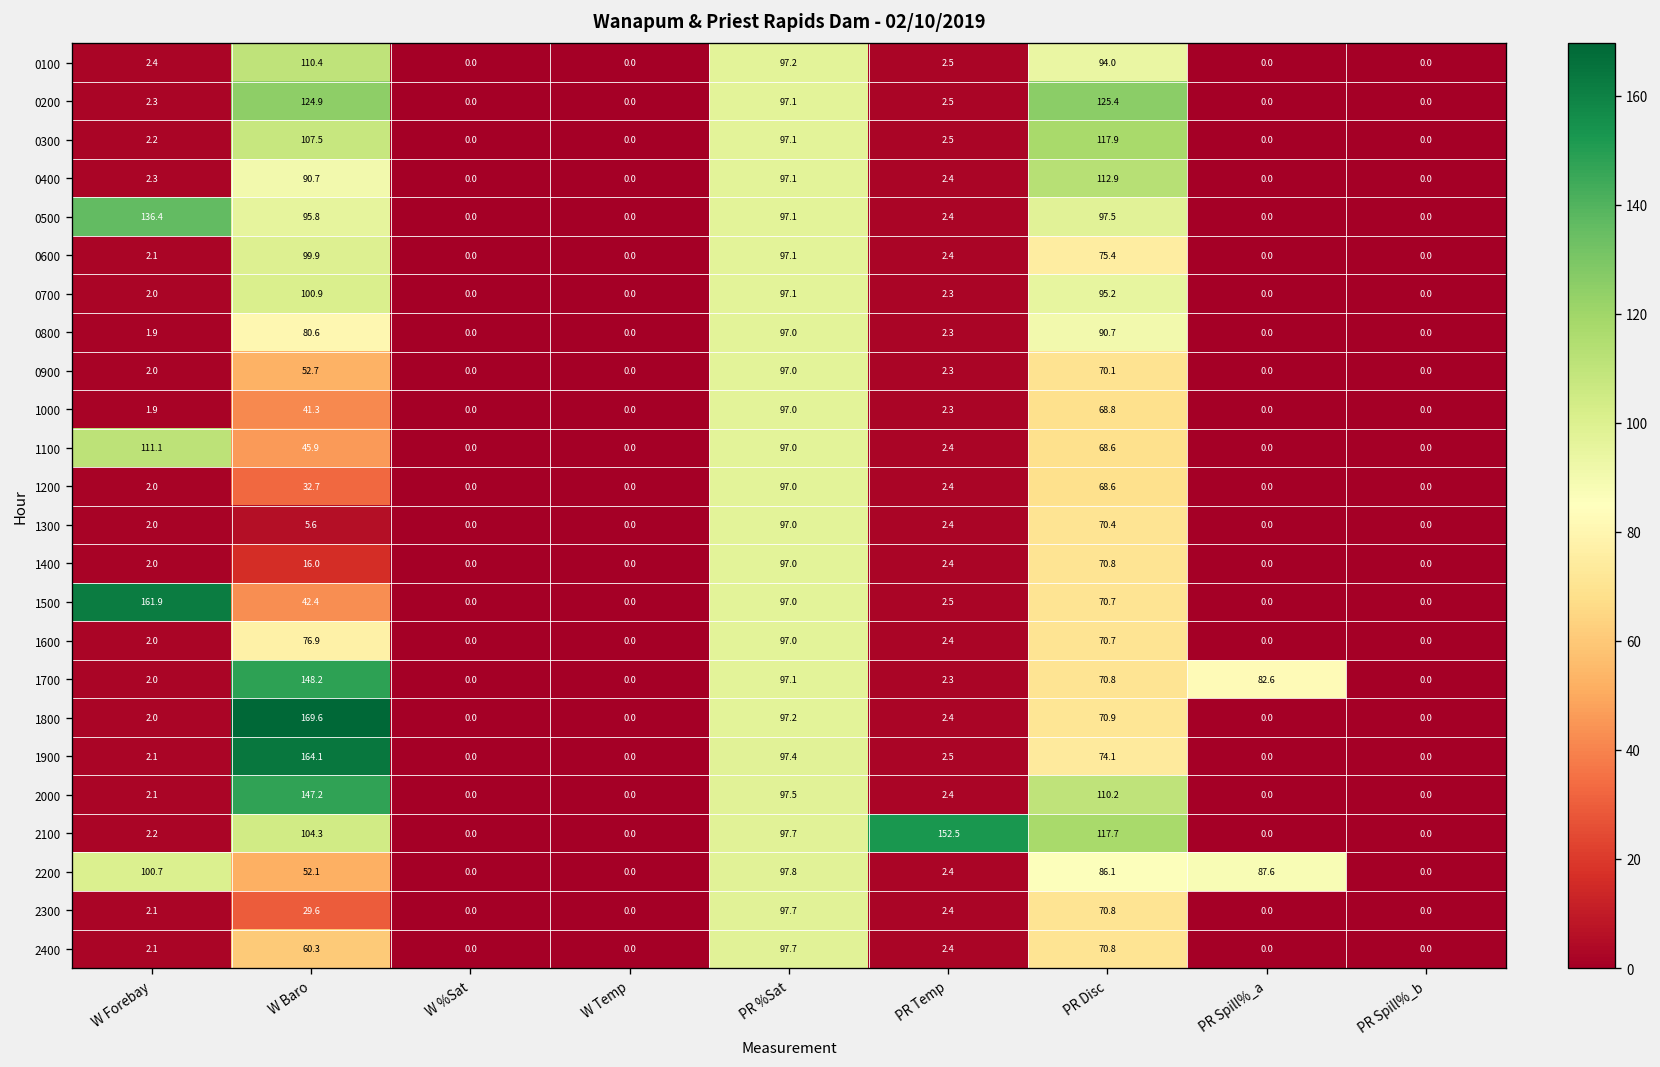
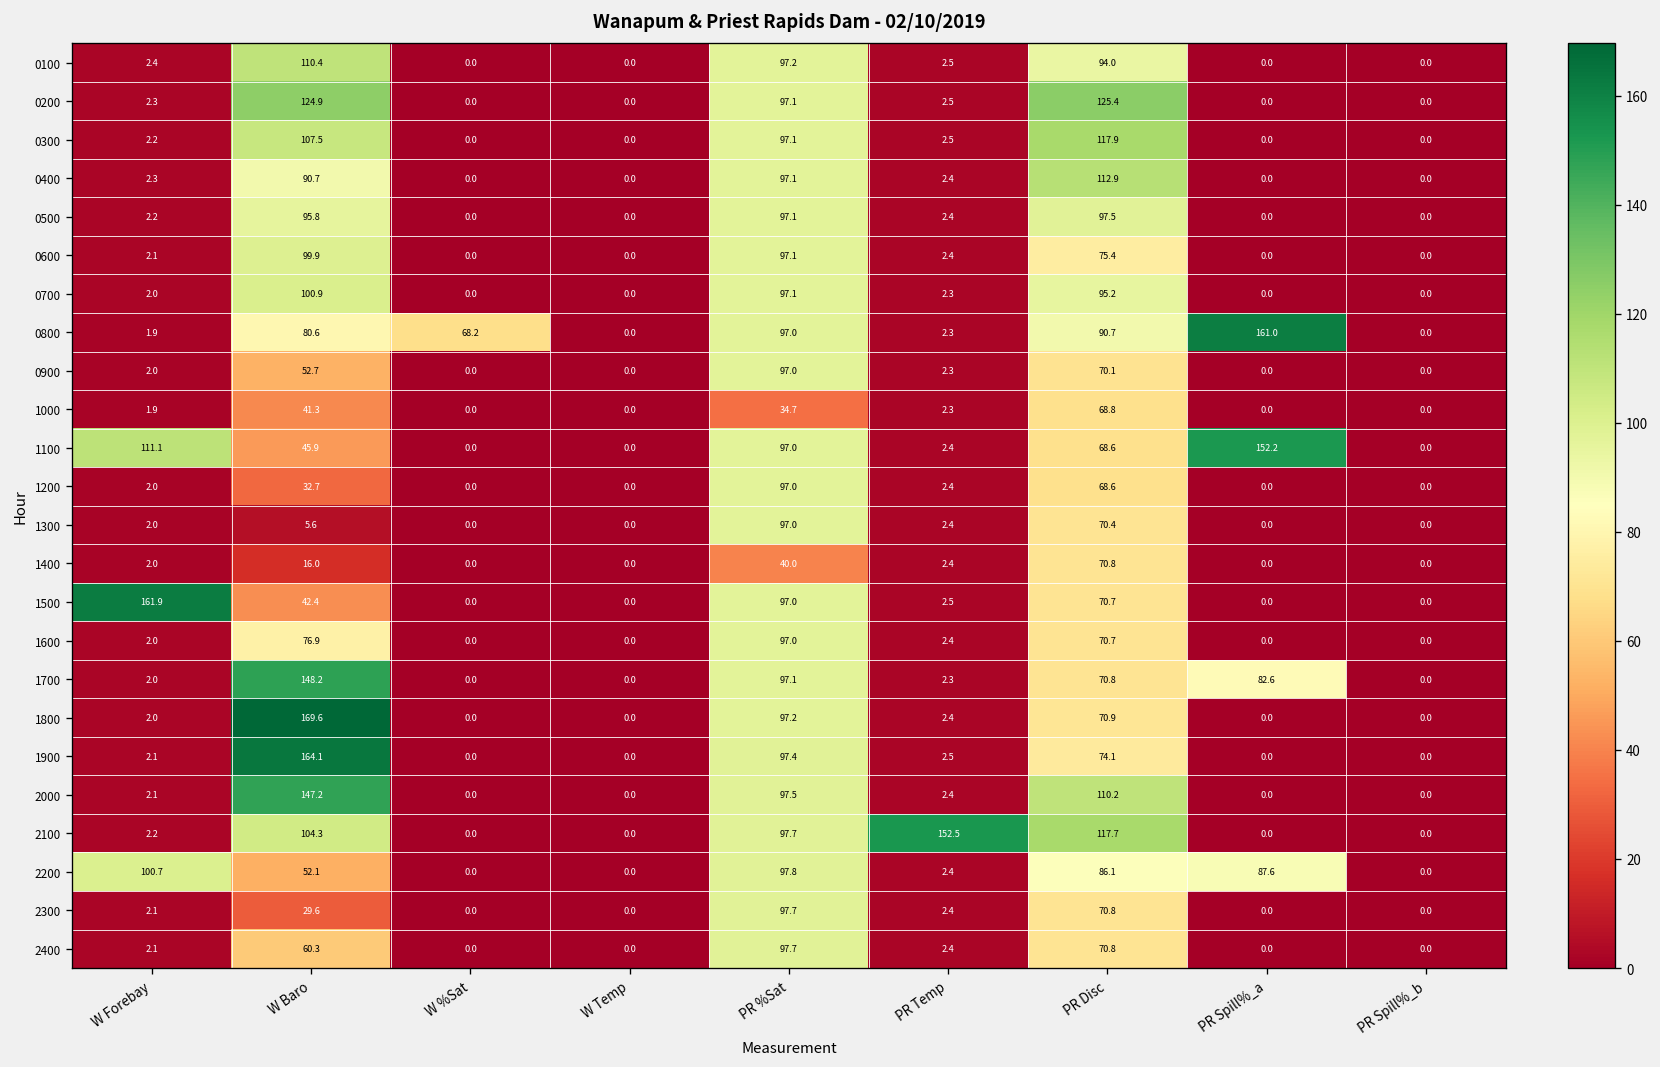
0500, W Forebay: 136.4 -> 2.2
0800, W %Sat: 0.0 -> 68.2
0800, PR Spill%_a: 0.0 -> 161.0
1000, PR %Sat: 97.0 -> 34.7
1100, PR Spill%_a: 0.0 -> 152.2
1400, PR %Sat: 97.0 -> 40.0
